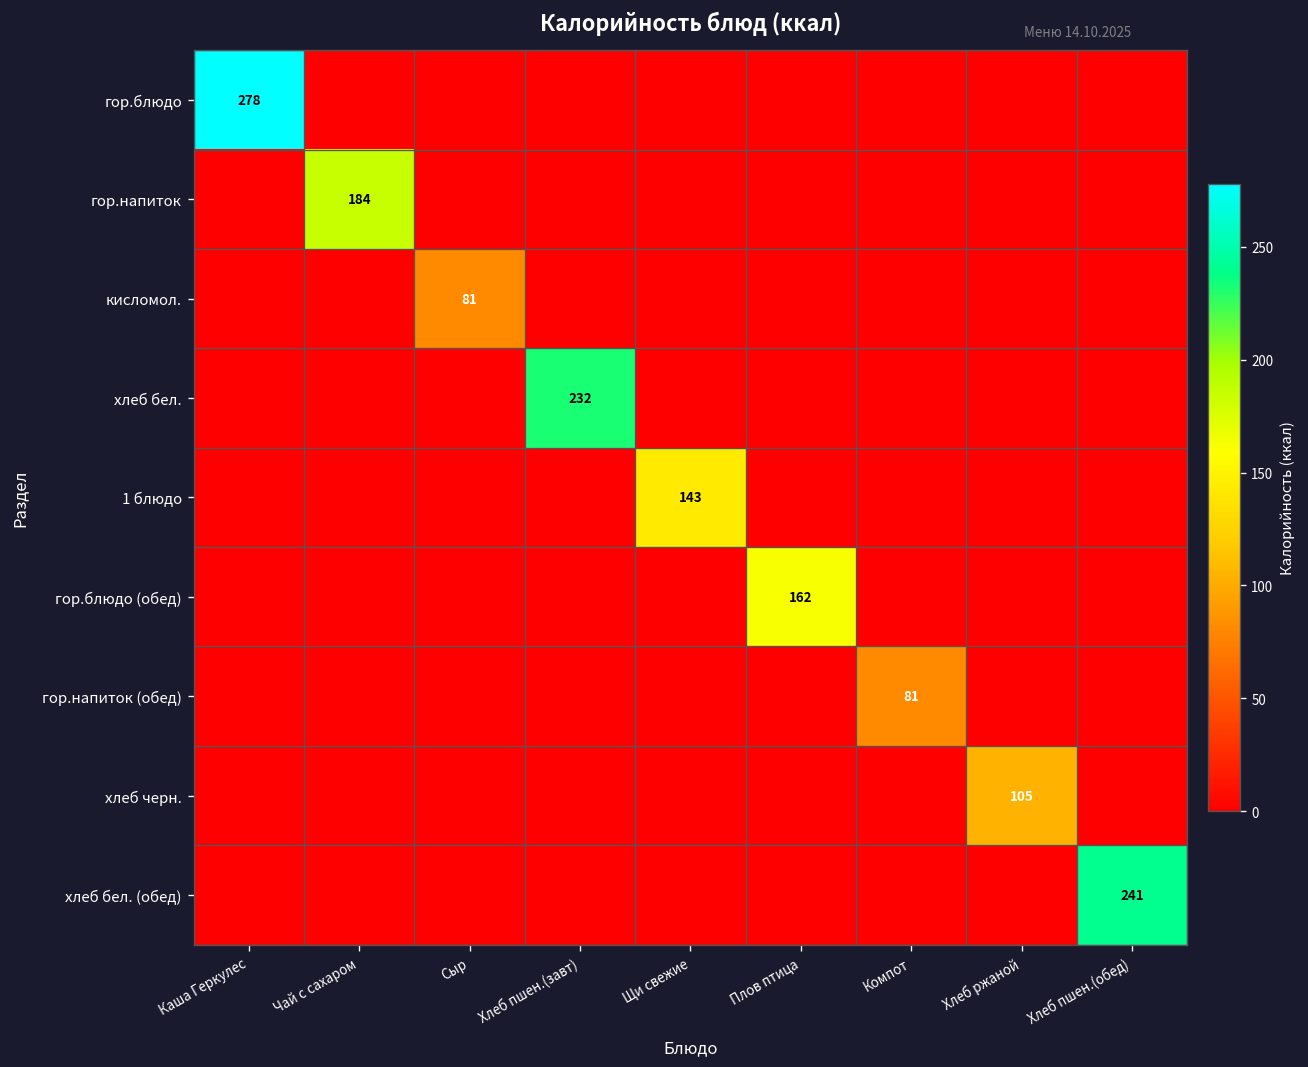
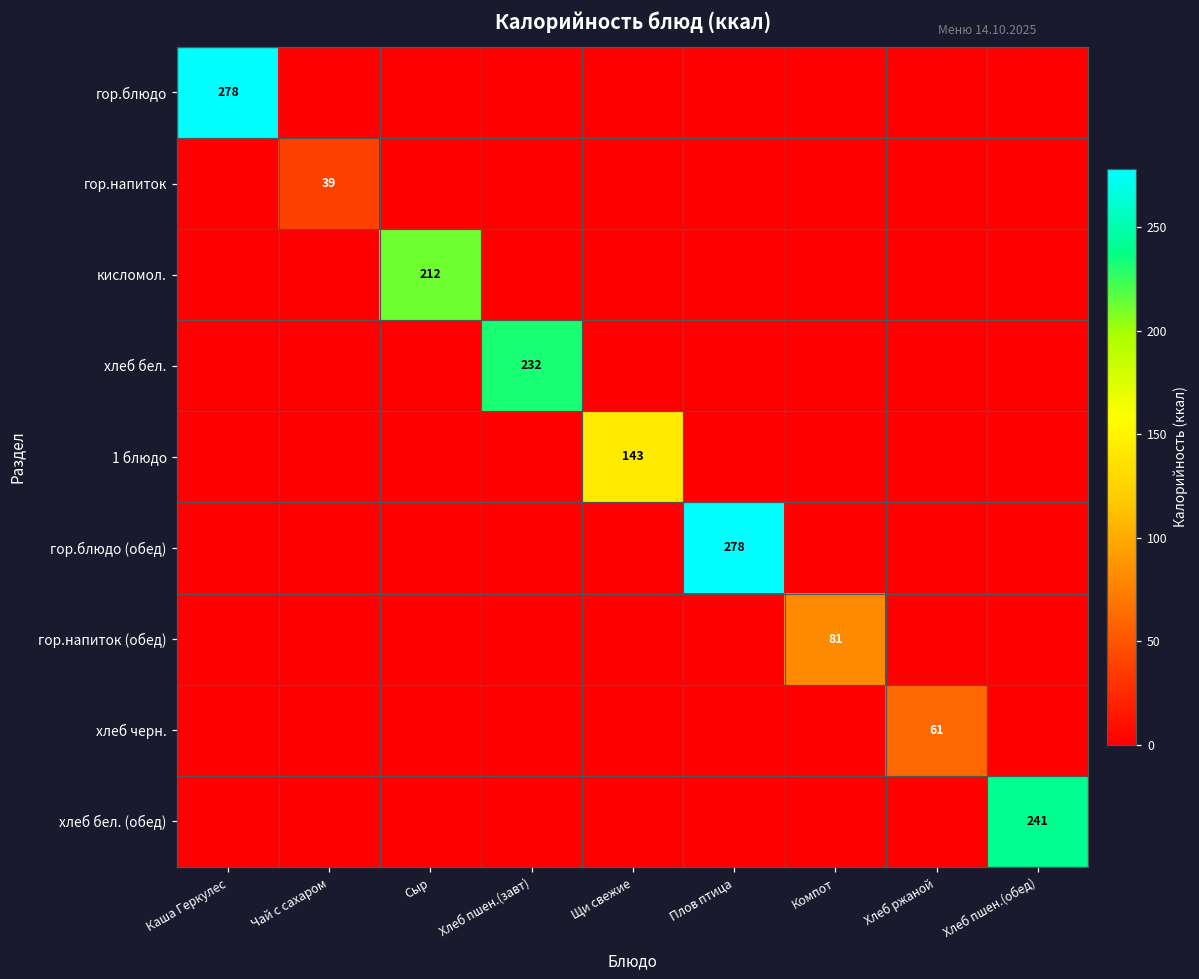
гор.напиток, Чай с сахаром: 184 -> 39
кисломол., Сыр: 81 -> 212
гор.блюдо (обед), Плов птица: 162 -> 278
хлеб черн., Хлеб ржаной: 105 -> 61
